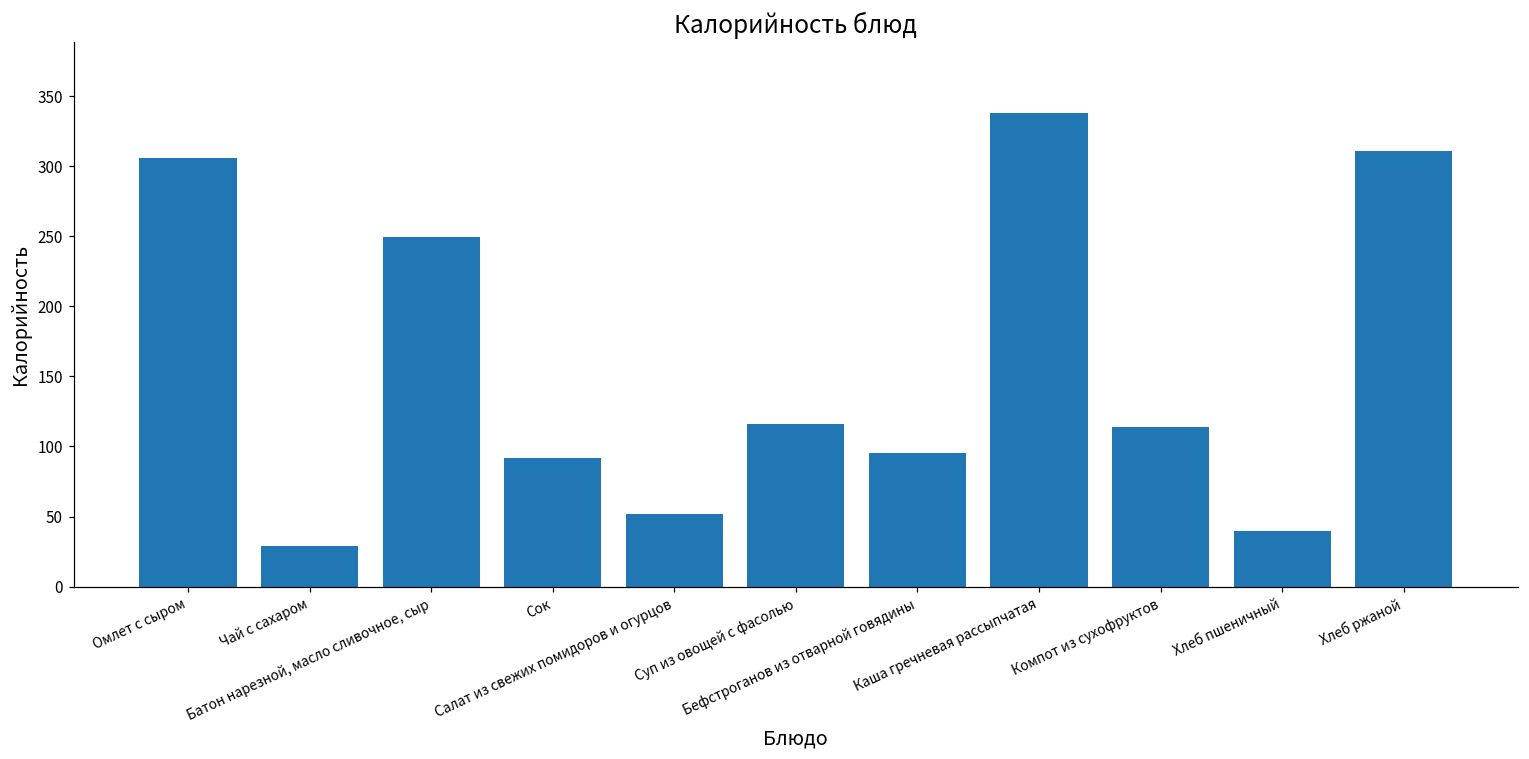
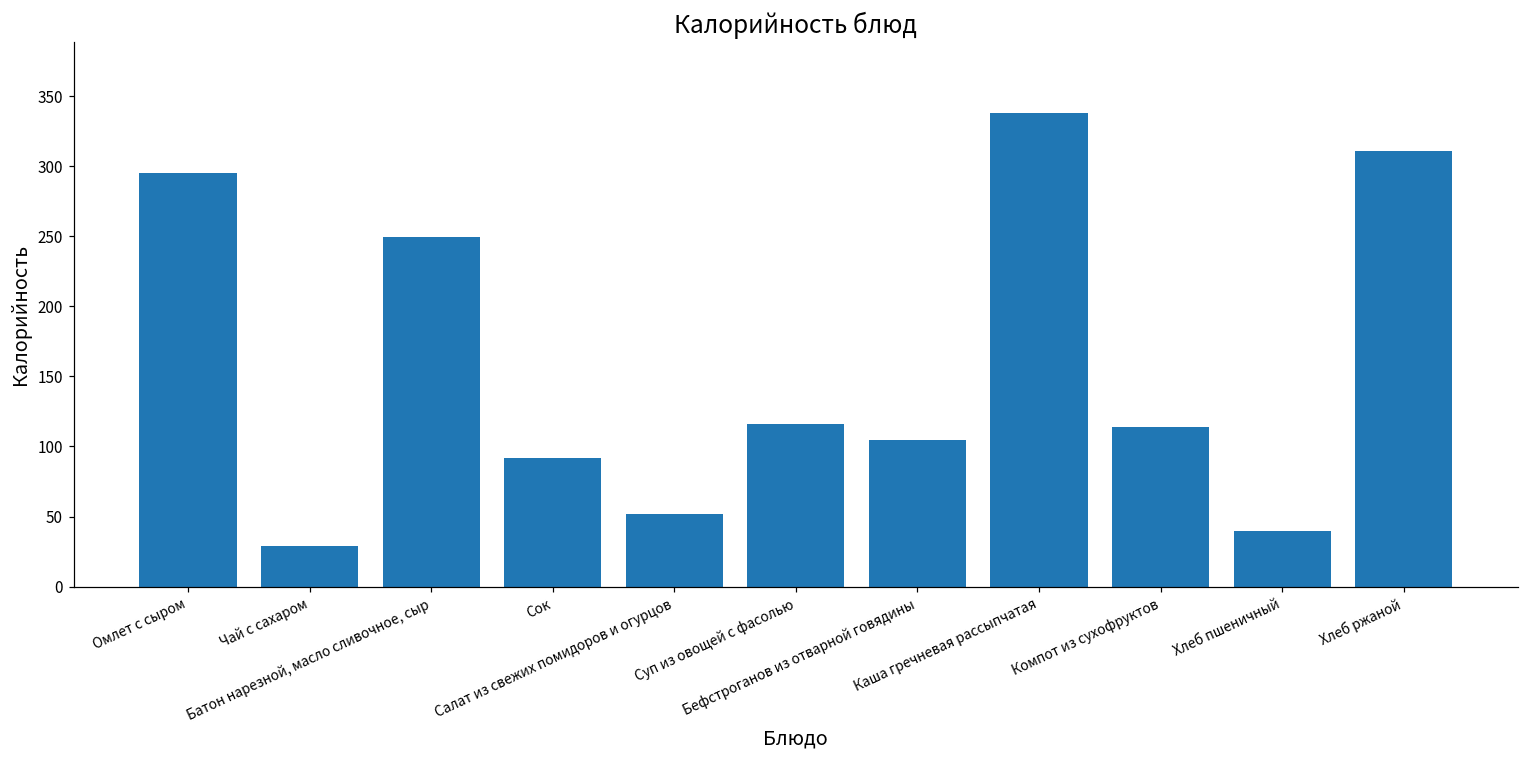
Омлет с сыром: 306 -> 295
Бефстроганов из отварной говядины: 96 -> 104
